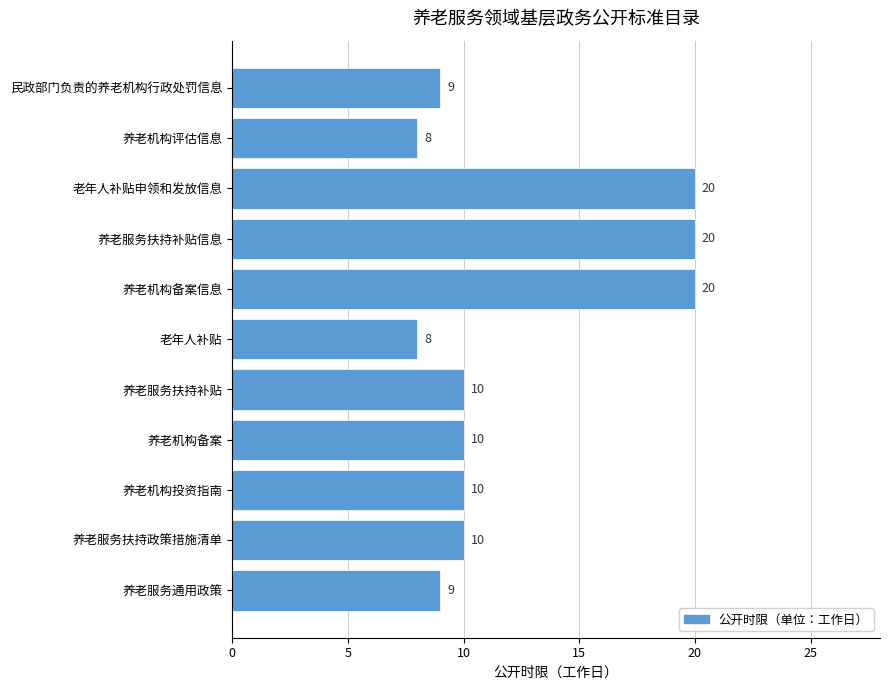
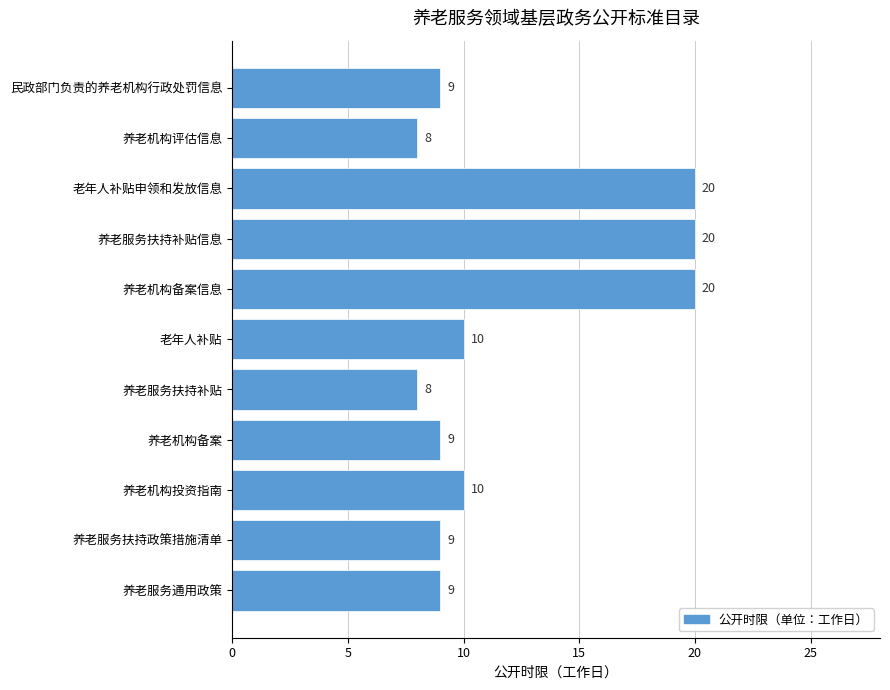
老年人补贴: 8 -> 10
养老服务扶持补贴: 10 -> 8
养老机构备案: 10 -> 9
养老服务扶持政策措施清单: 10 -> 9
